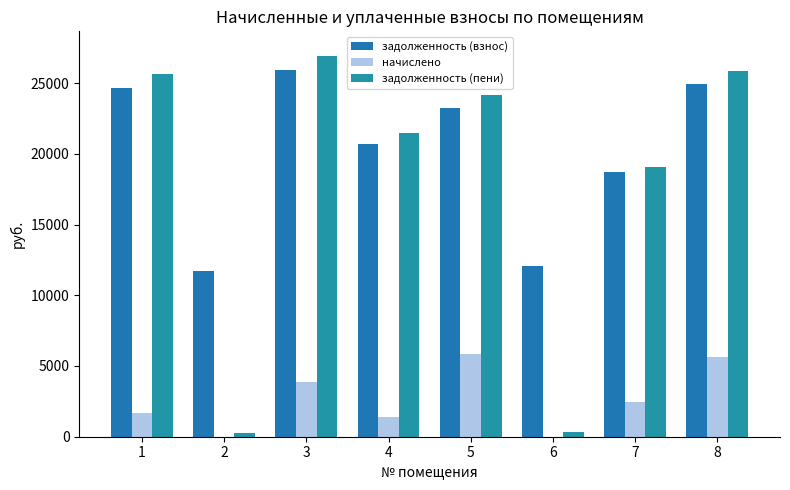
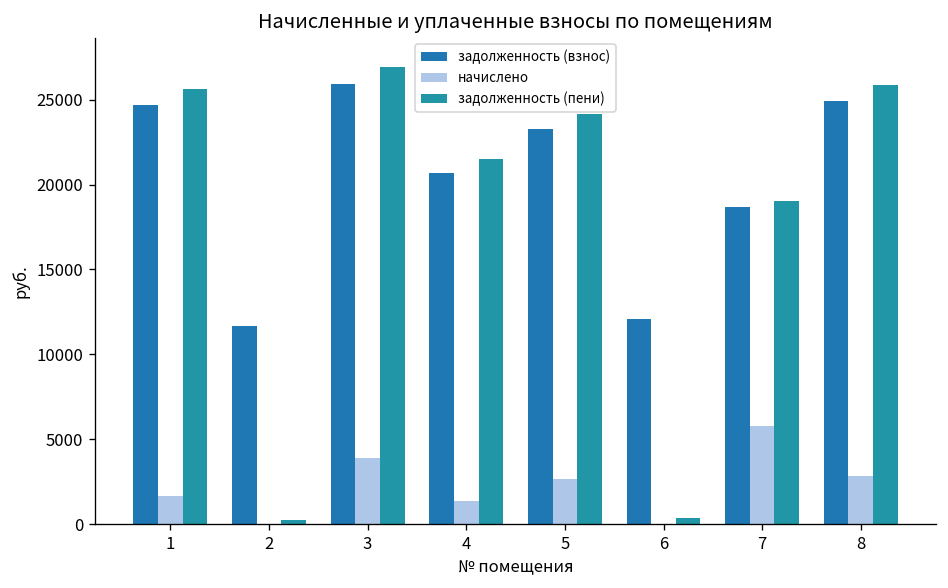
начислено, 5: 5900 -> 2700
начислено, 7: 2400 -> 5800
начислено, 8: 5700 -> 2900
